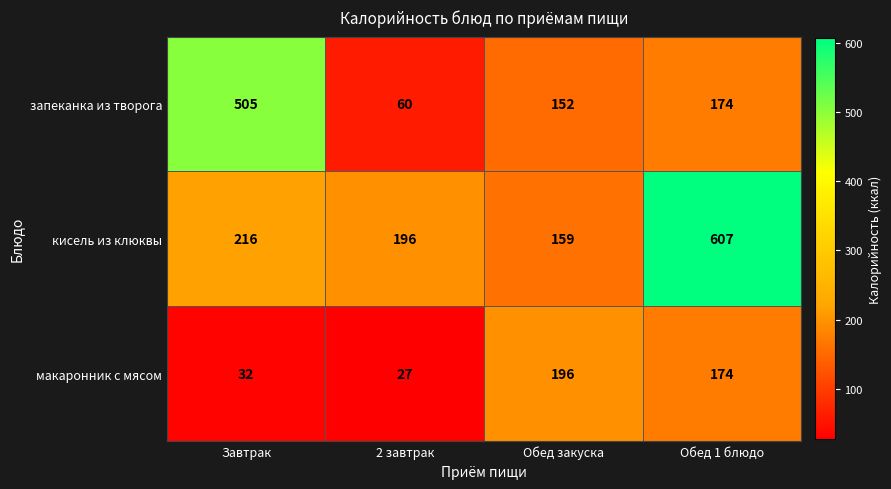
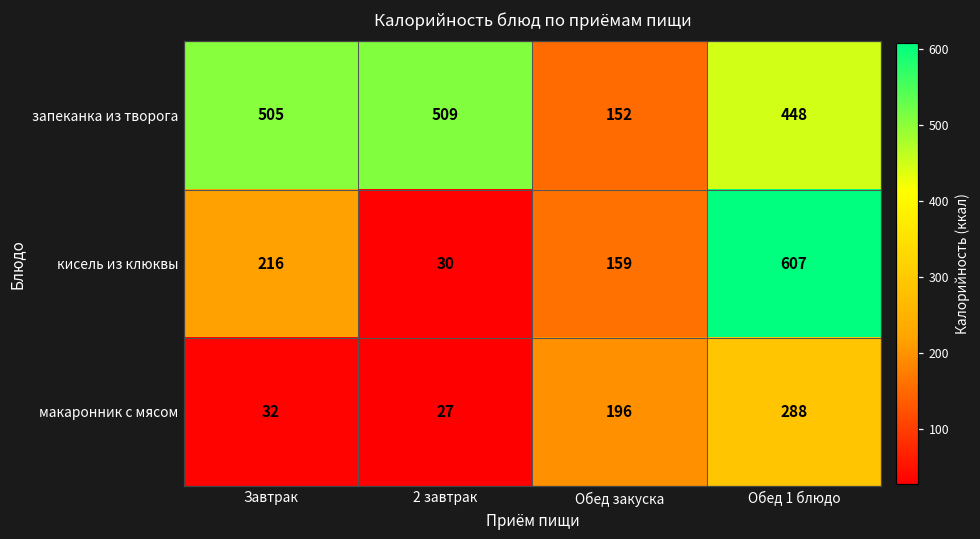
запеканка из творога, 2 завтрак: 60 -> 509
запеканка из творога, Обед 1 блюдо: 174 -> 448
кисель из клюквы, 2 завтрак: 196 -> 30
макаронник с мясом, Обед 1 блюдо: 174 -> 288
